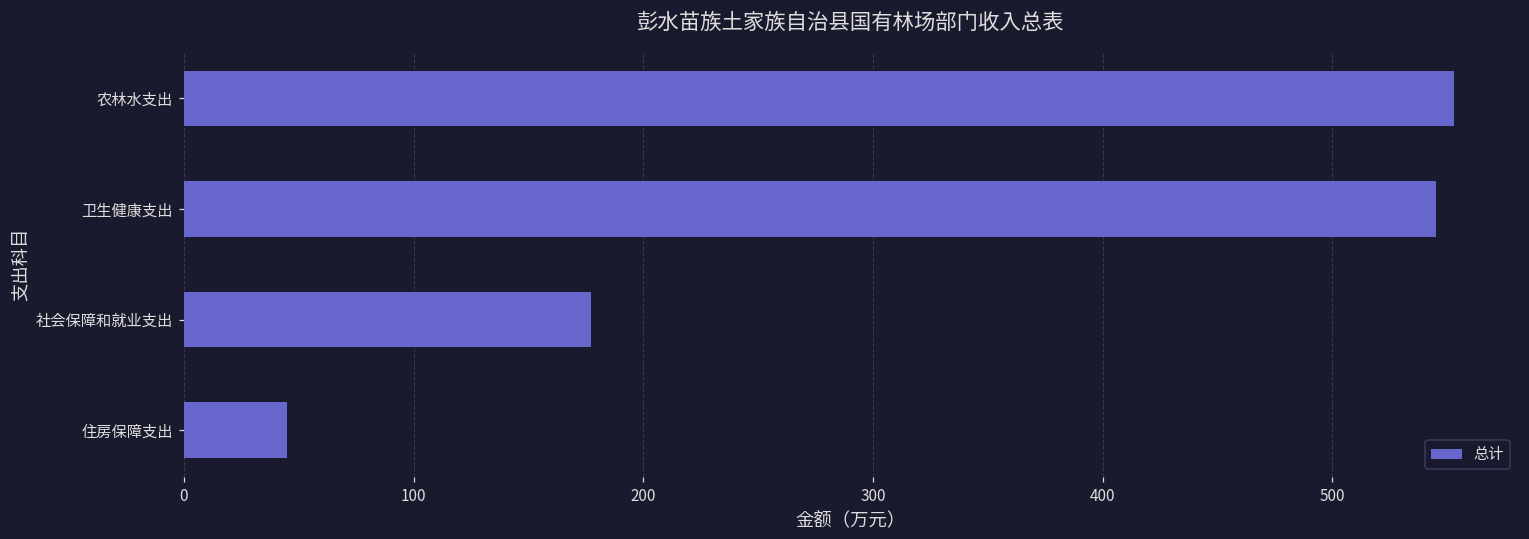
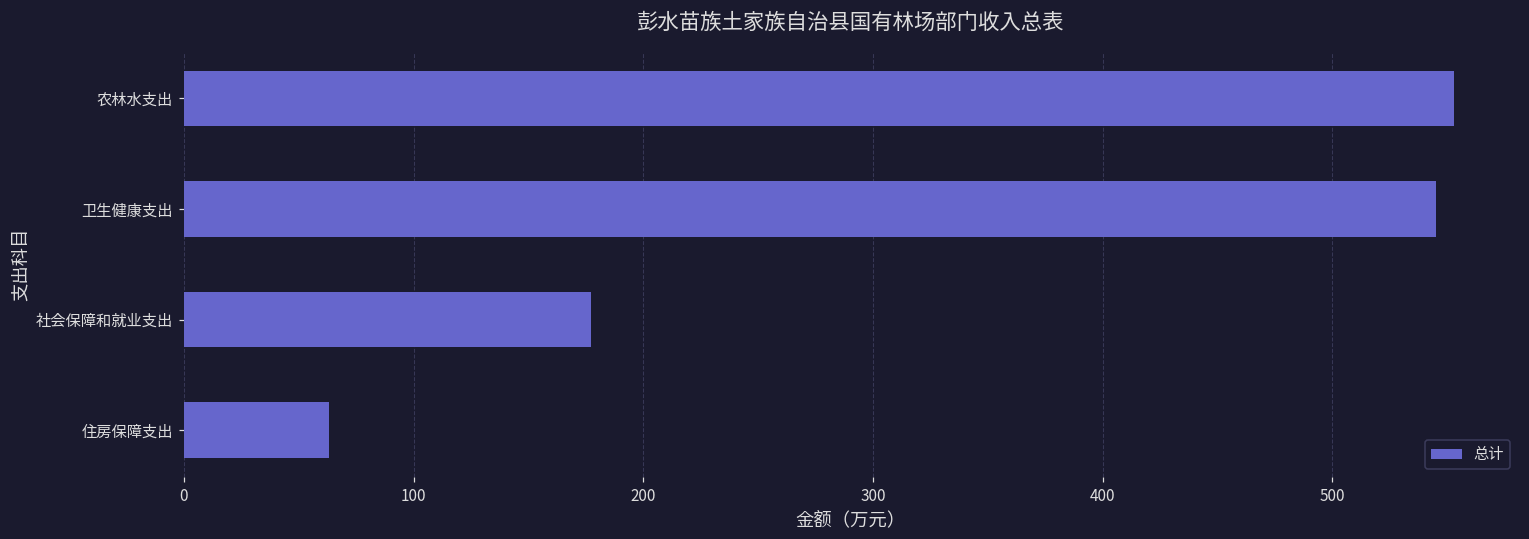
住房保障支出: 45 -> 63
